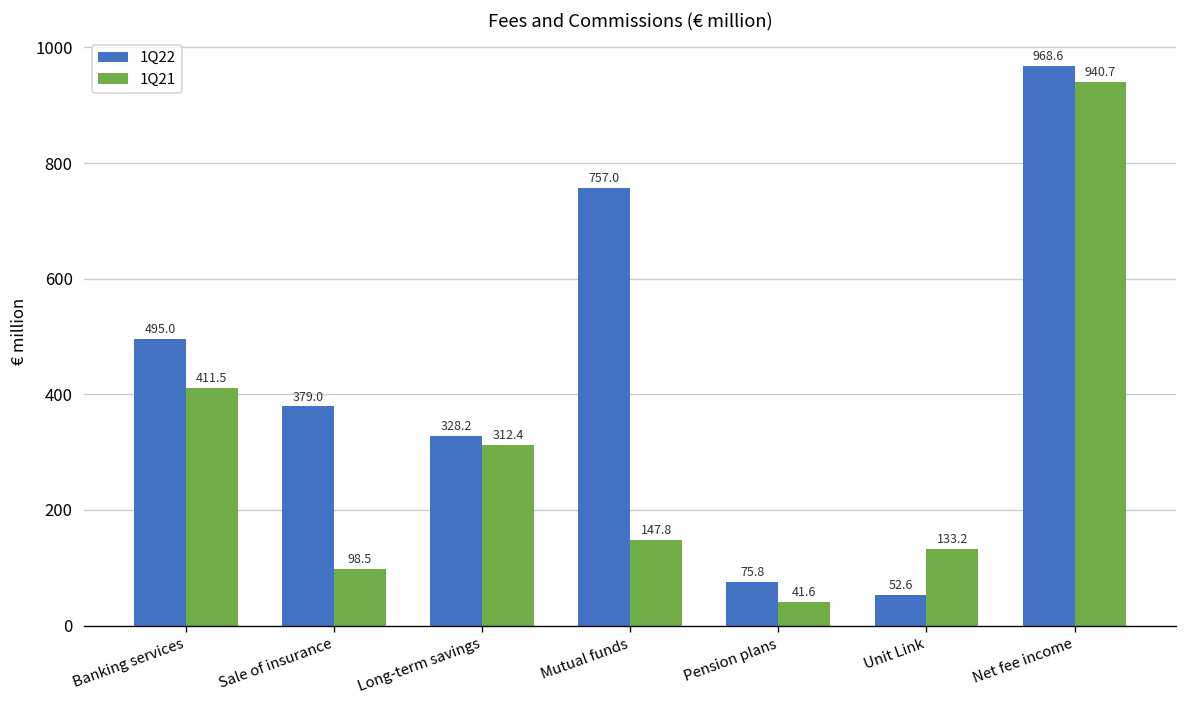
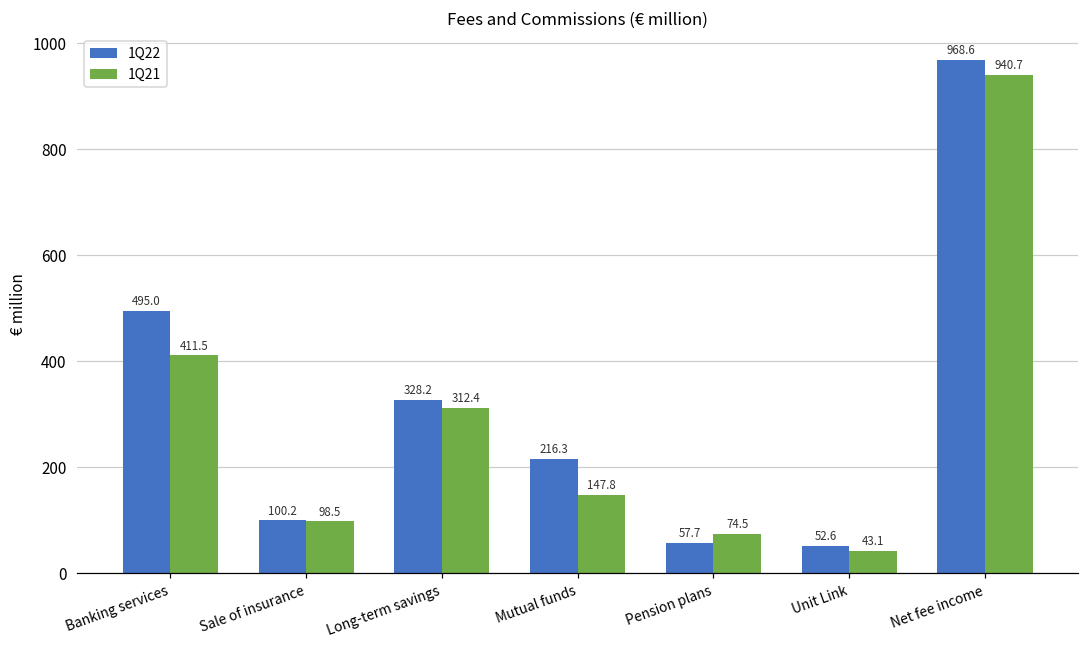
1Q22, Sale of insurance: 379.0 -> 100.2
1Q22, Mutual funds: 757.0 -> 216.3
1Q22, Pension plans: 75.8 -> 57.7
1Q21, Pension plans: 41.6 -> 74.5
1Q21, Unit Link: 133.2 -> 43.1
